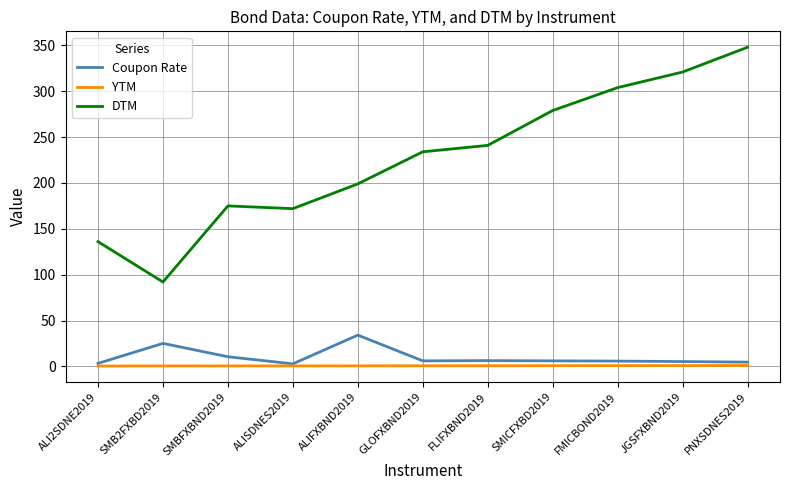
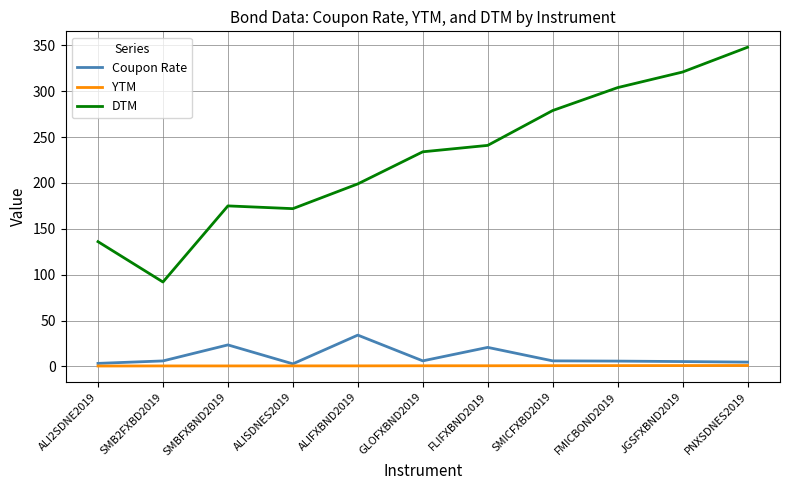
Coupon Rate, SMB2FXBD2019: 30 -> 10
Coupon Rate, SMBFXBND2019: 10 -> 20
Coupon Rate, FLIFXBND2019: 10 -> 20
